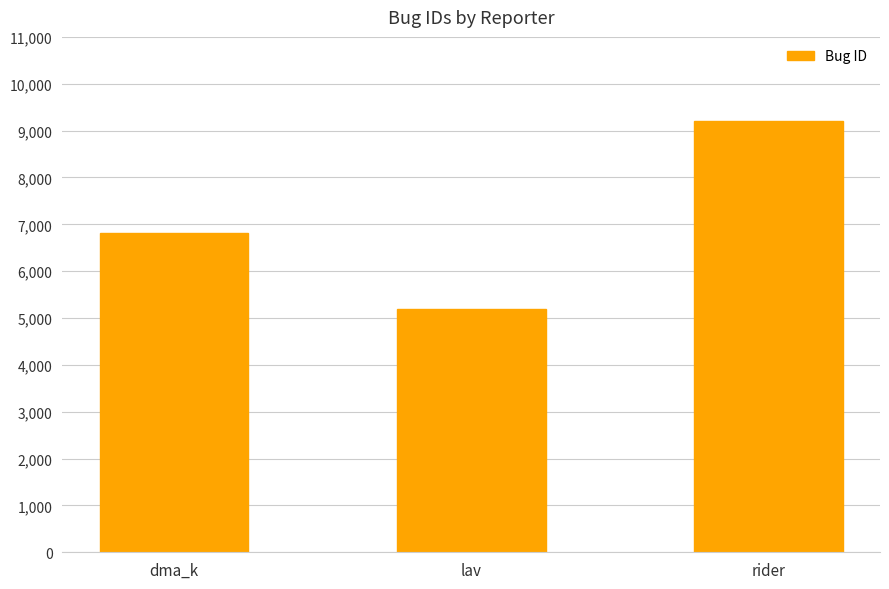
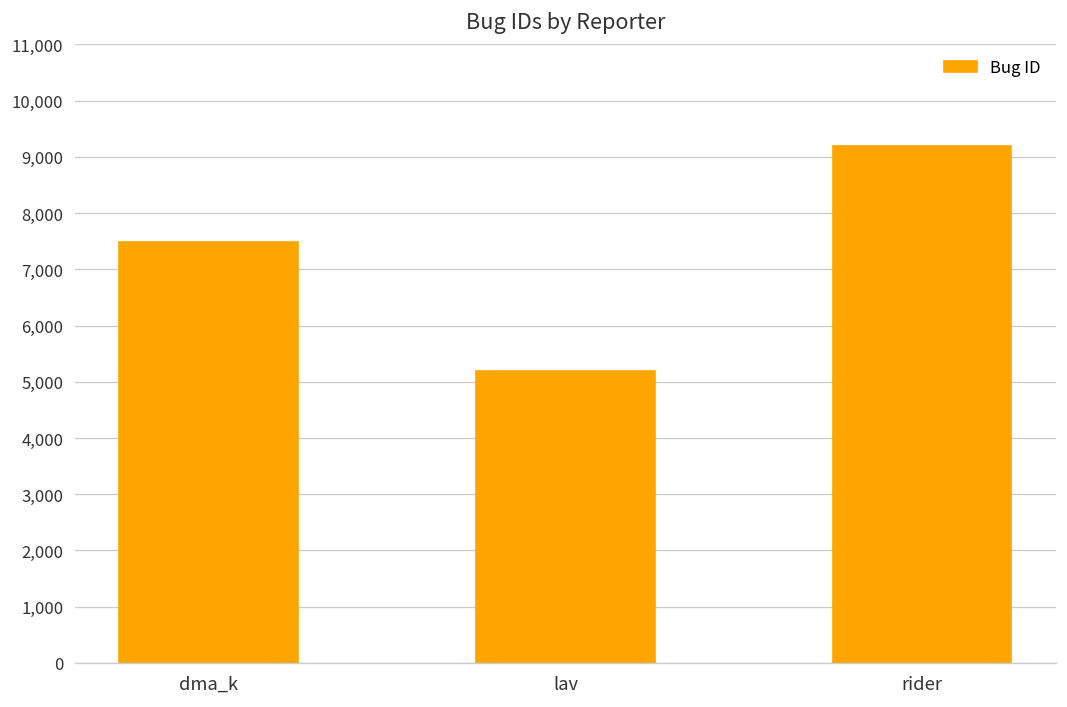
dma_k: 6,800 -> 7,500
